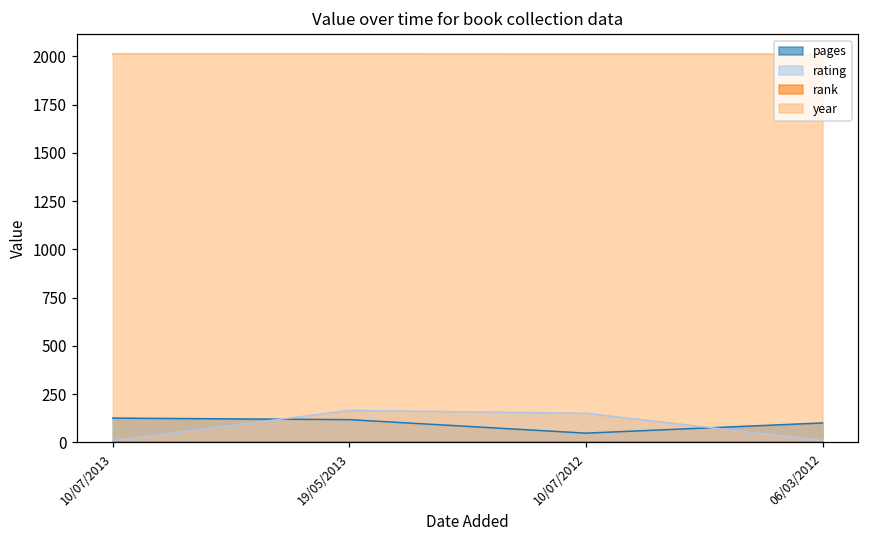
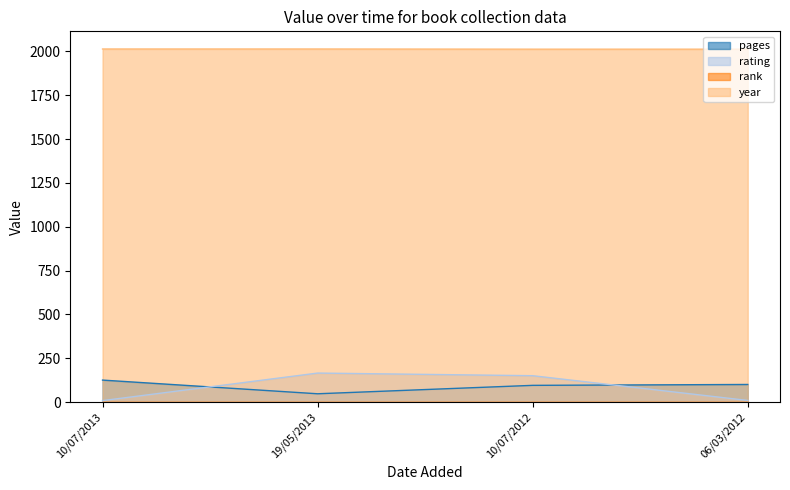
pages, 19/05/2013: 120 -> 50
pages, 10/07/2012: 50 -> 100
